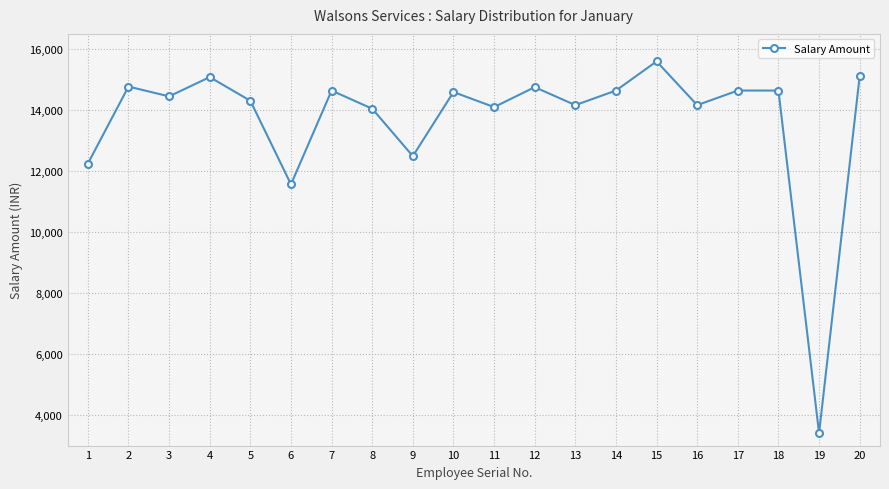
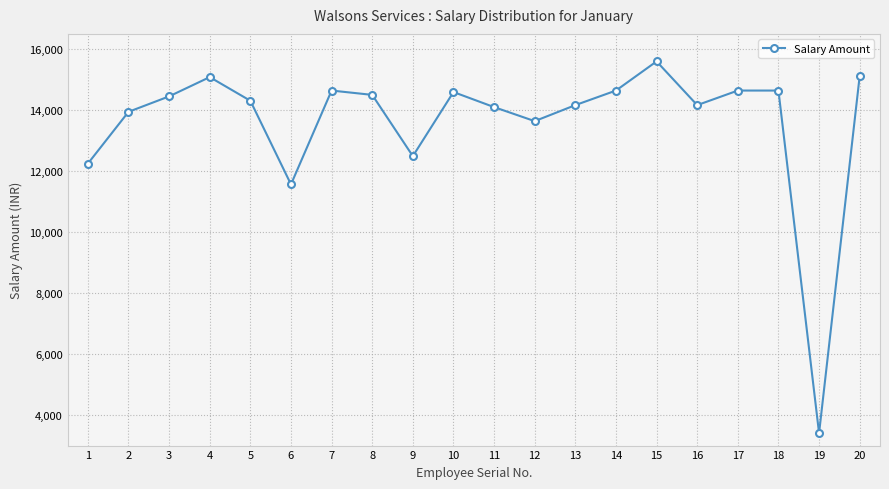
2: 14,800 -> 13,900
8: 14,000 -> 14,500
12: 14,800 -> 13,600
